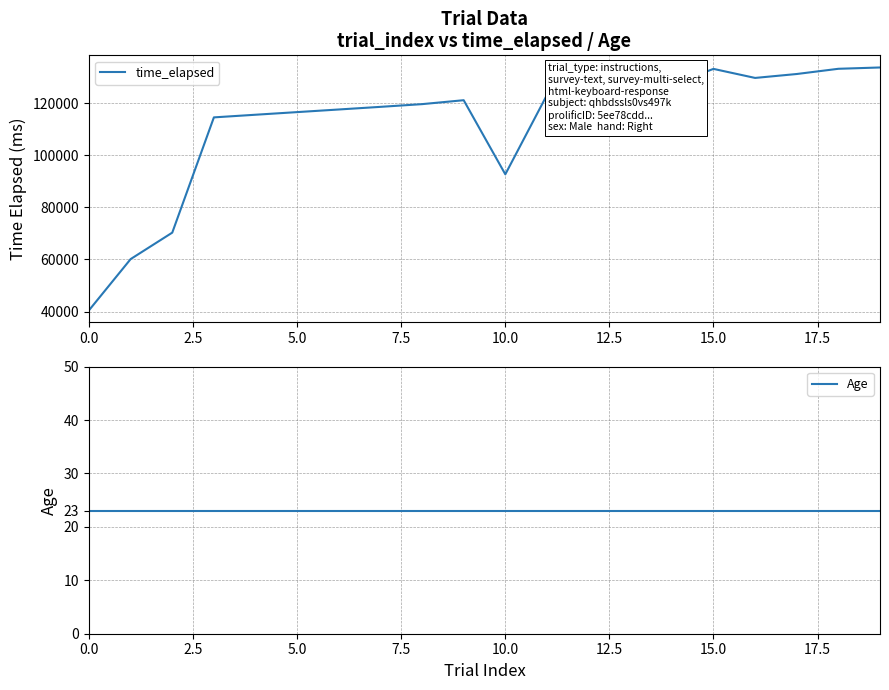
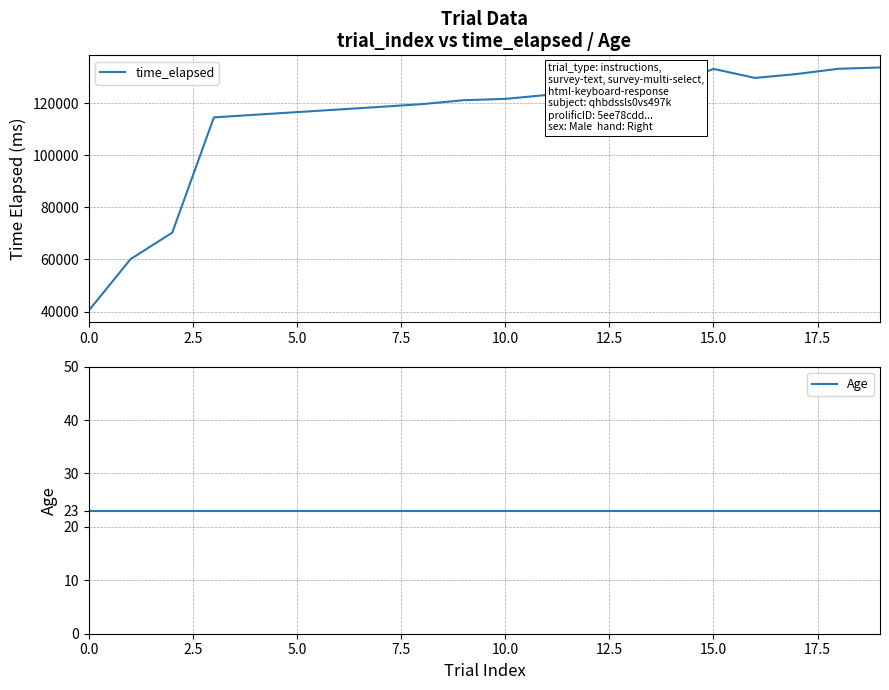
Trial Data trial_index vs time_elapsed / Age, 10.0: 93000 -> 122000
